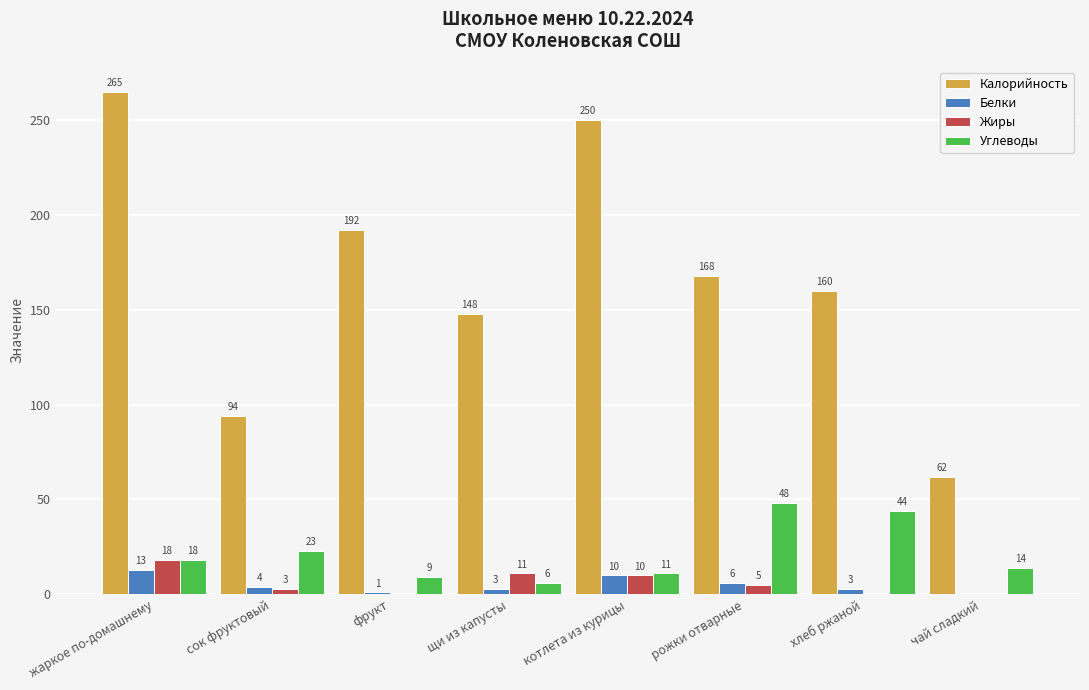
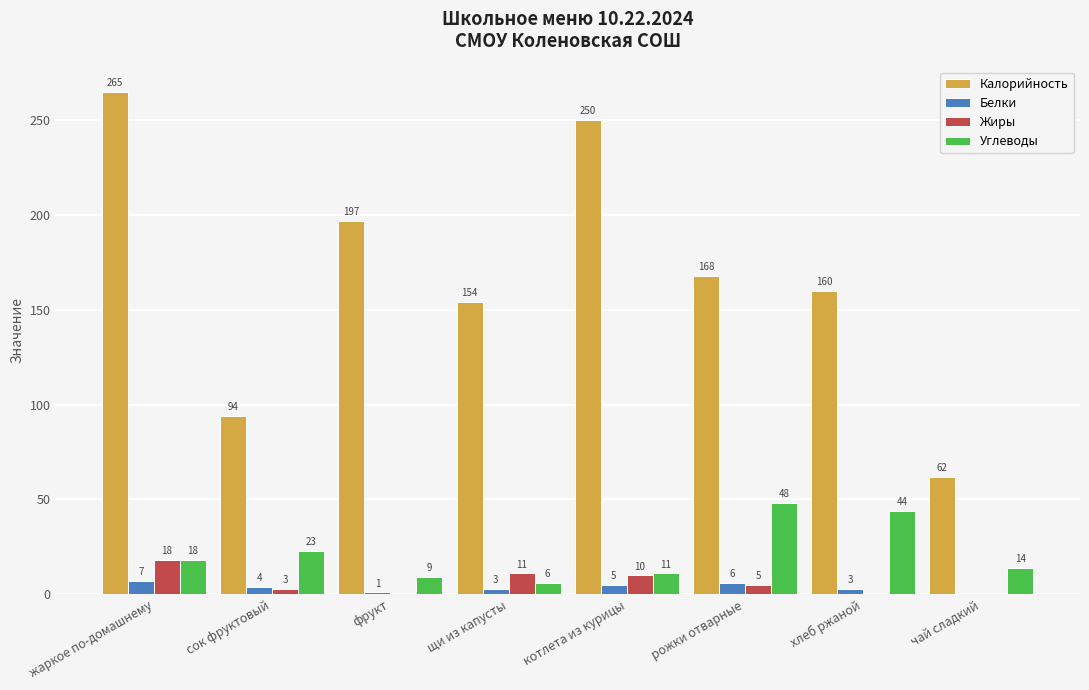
Белки, жаркое по-домашнему: 13 -> 7
Калорийность, фрукт: 192 -> 197
Калорийность, щи из капусты: 148 -> 154
Белки, котлета из курицы: 10 -> 5
